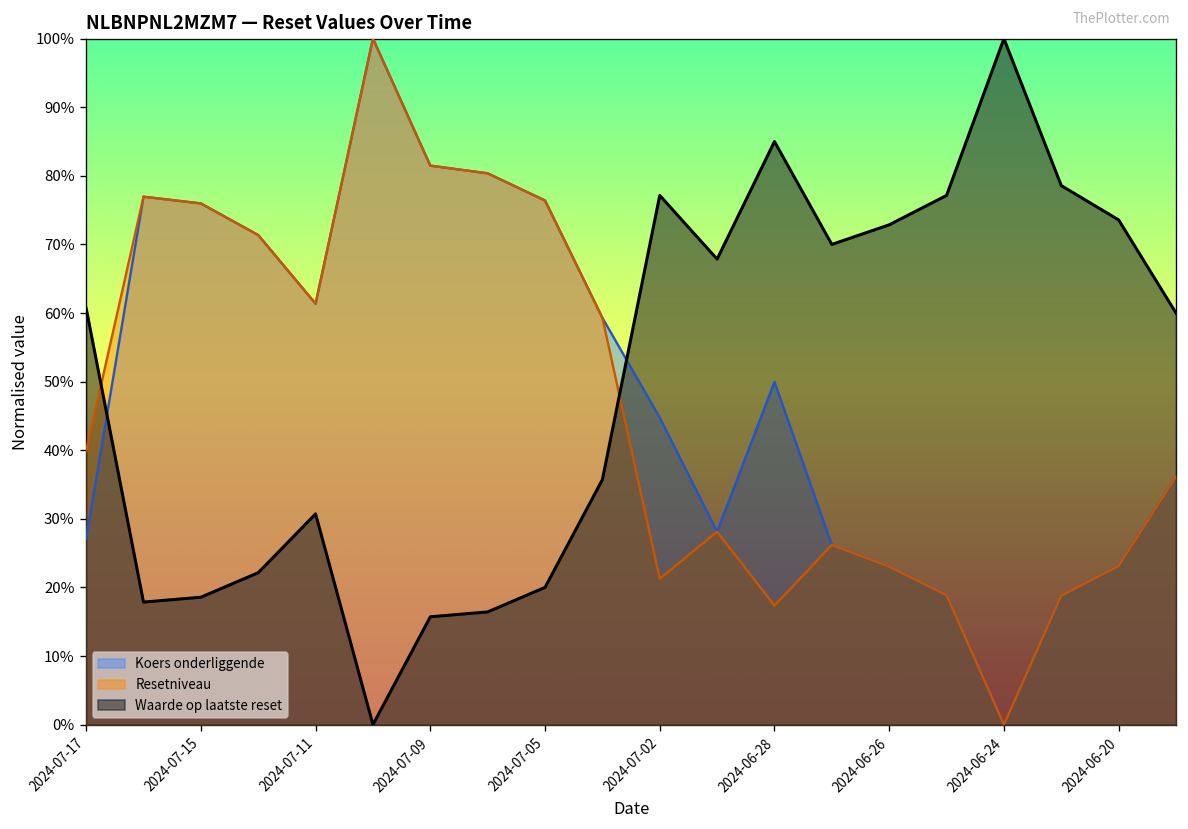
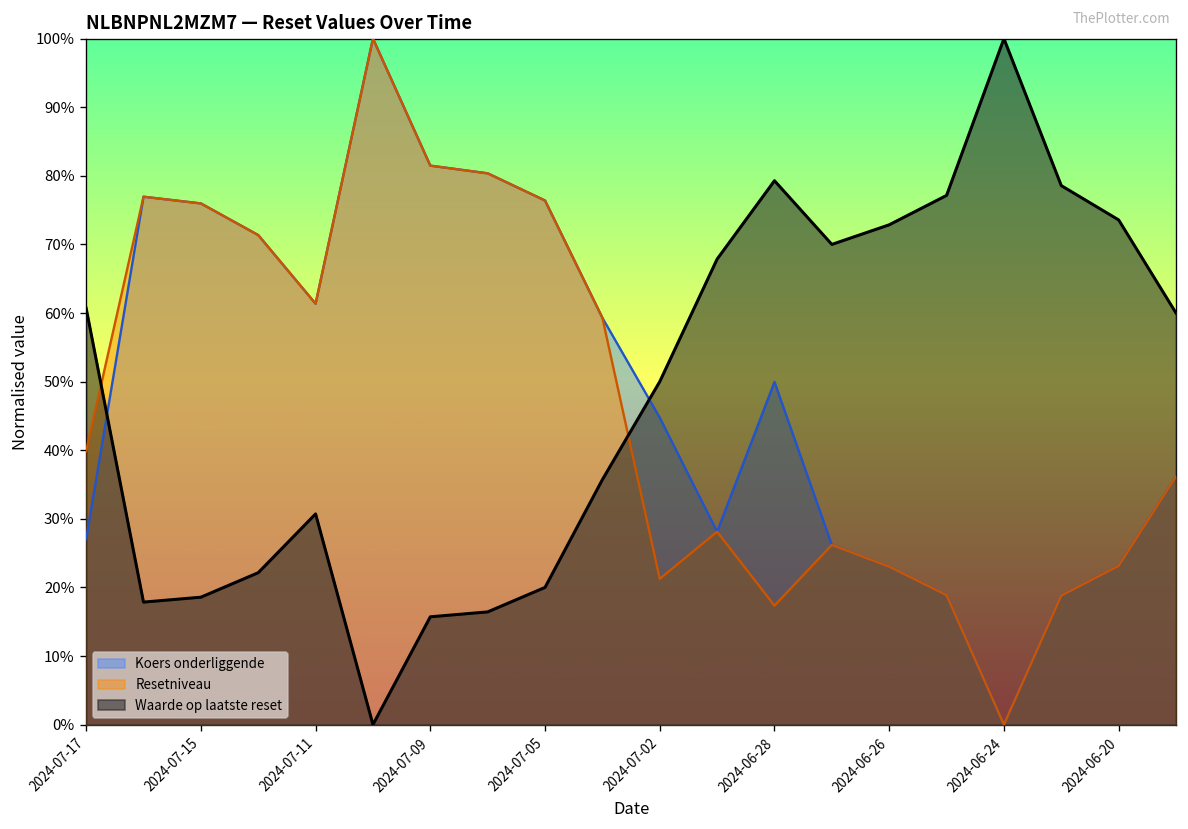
Waarde op laatste reset, 2024-07-02: 77% -> 50%
Waarde op laatste reset, 2024-06-28: 85% -> 79%
